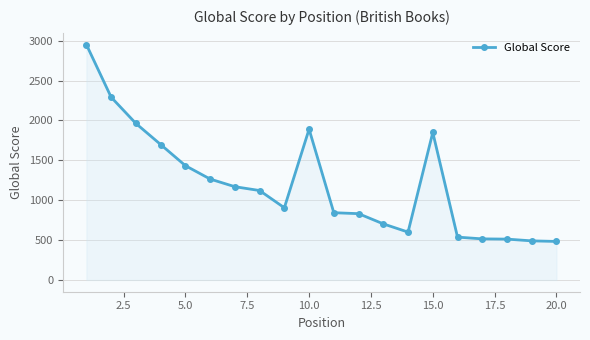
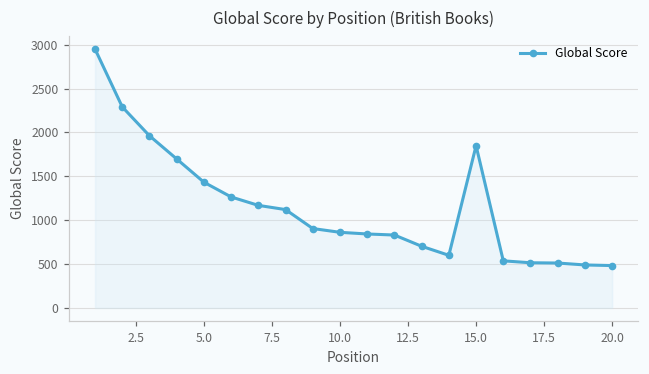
10.0: 1900 -> 900
